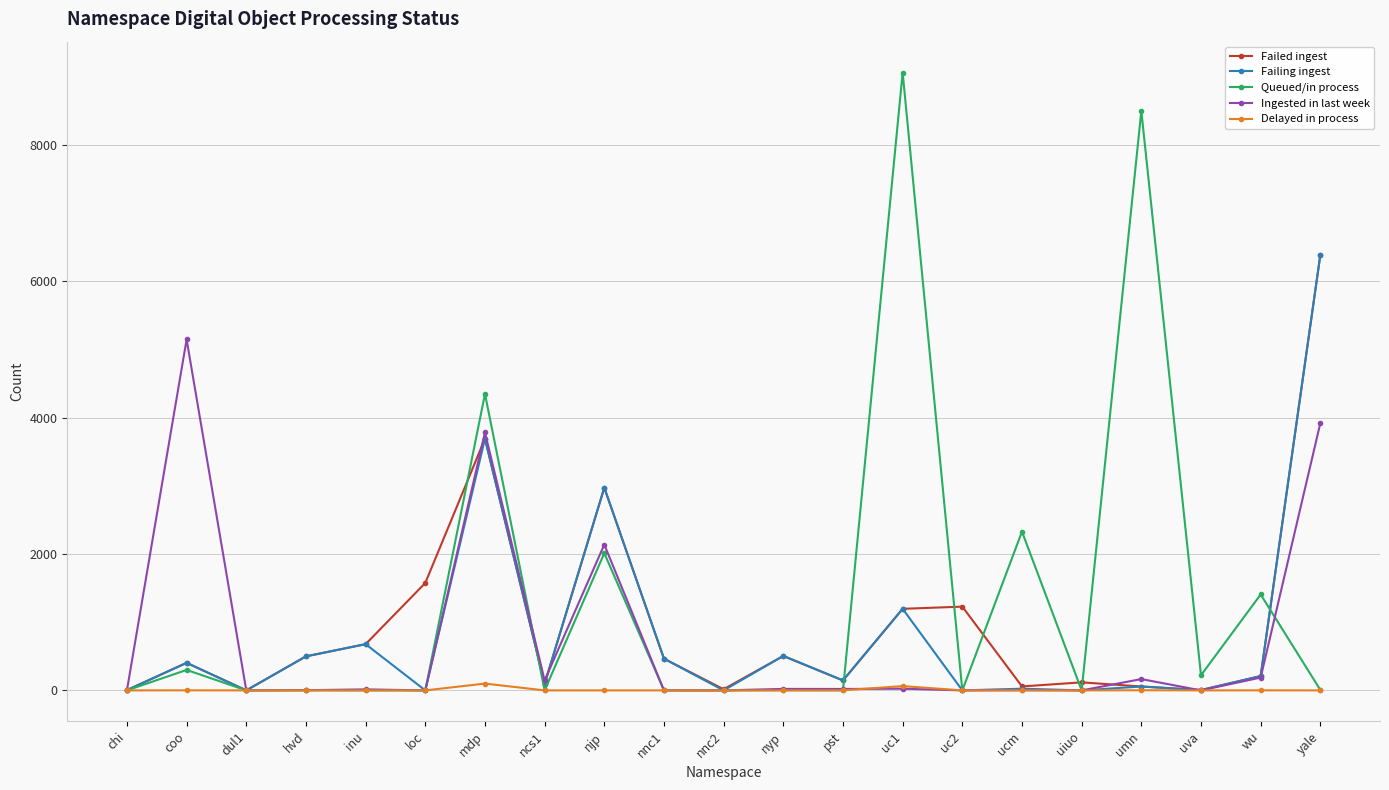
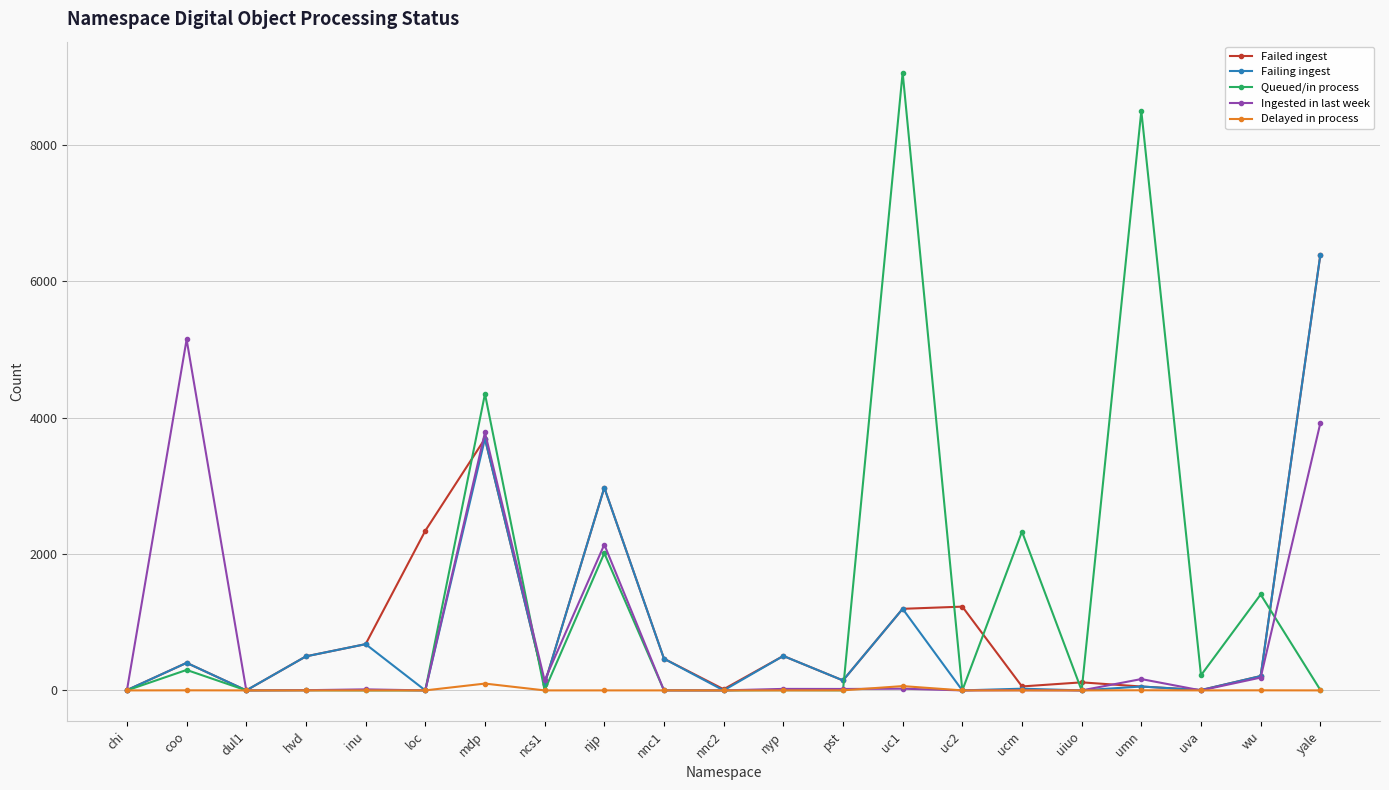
Failed ingest, loc: 1600 -> 2300
